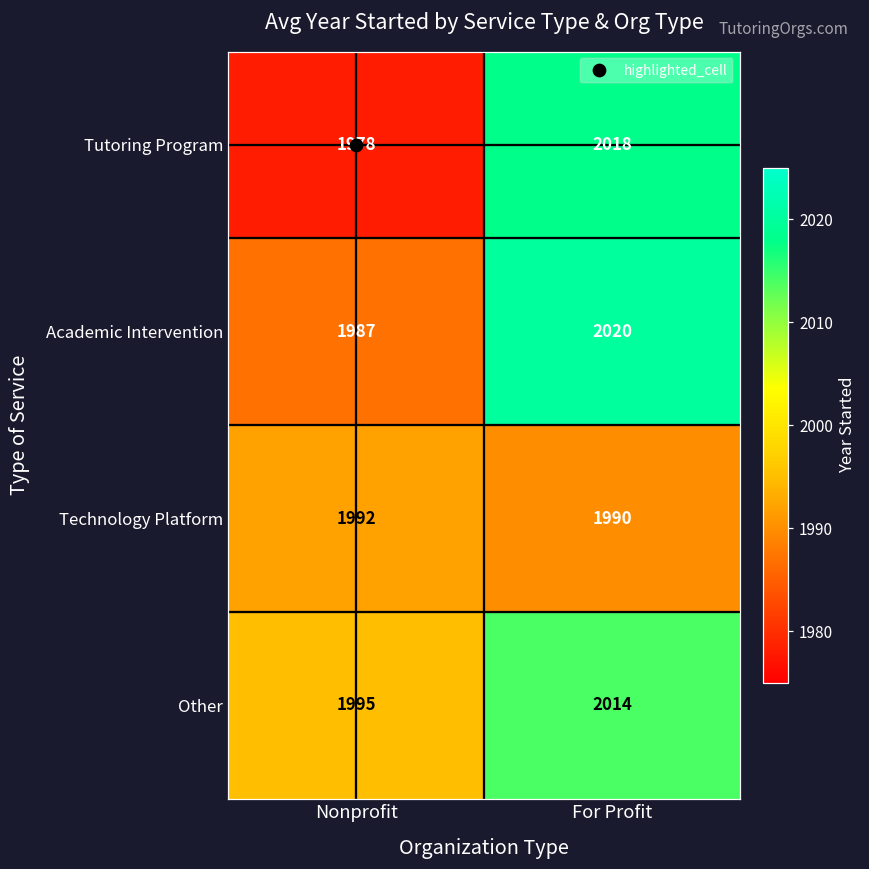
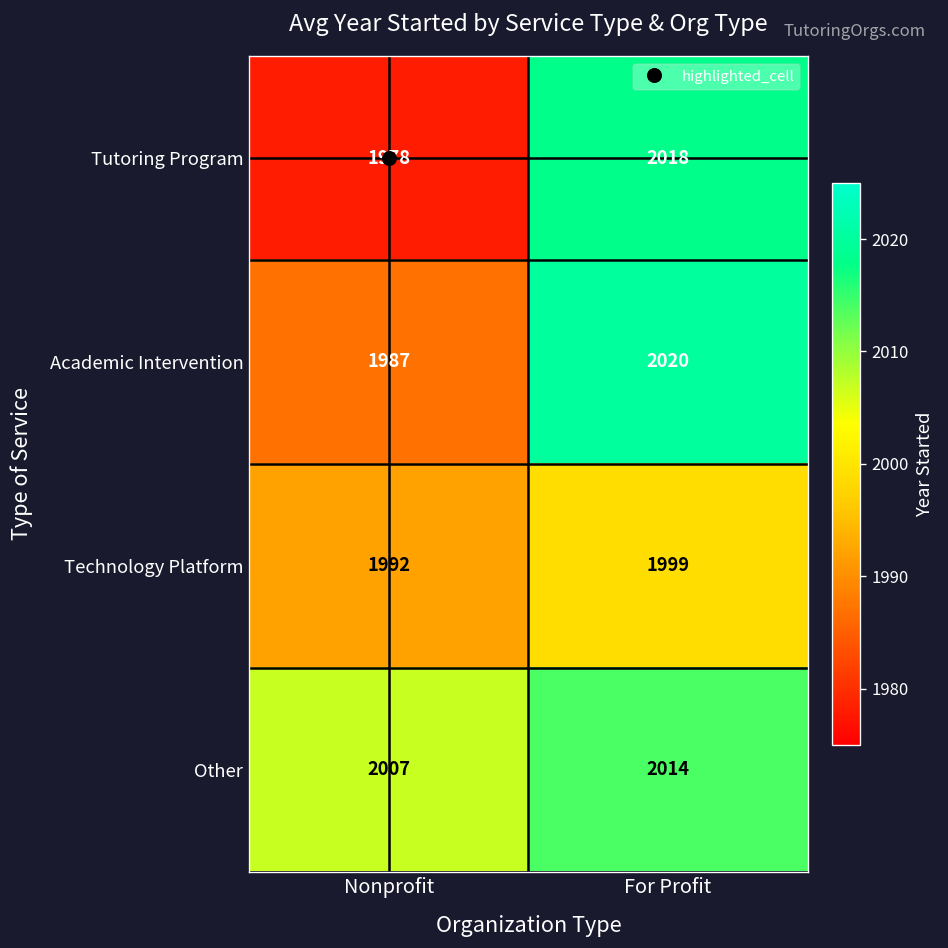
Technology Platform, For Profit: 1990 -> 1999
Other, Nonprofit: 1995 -> 2007
